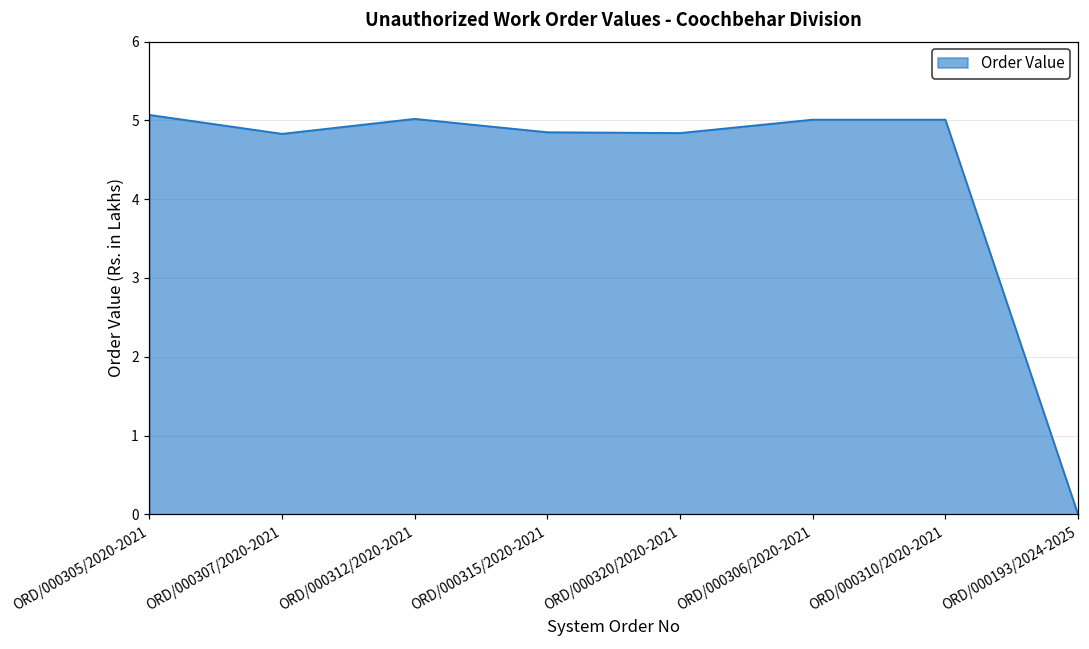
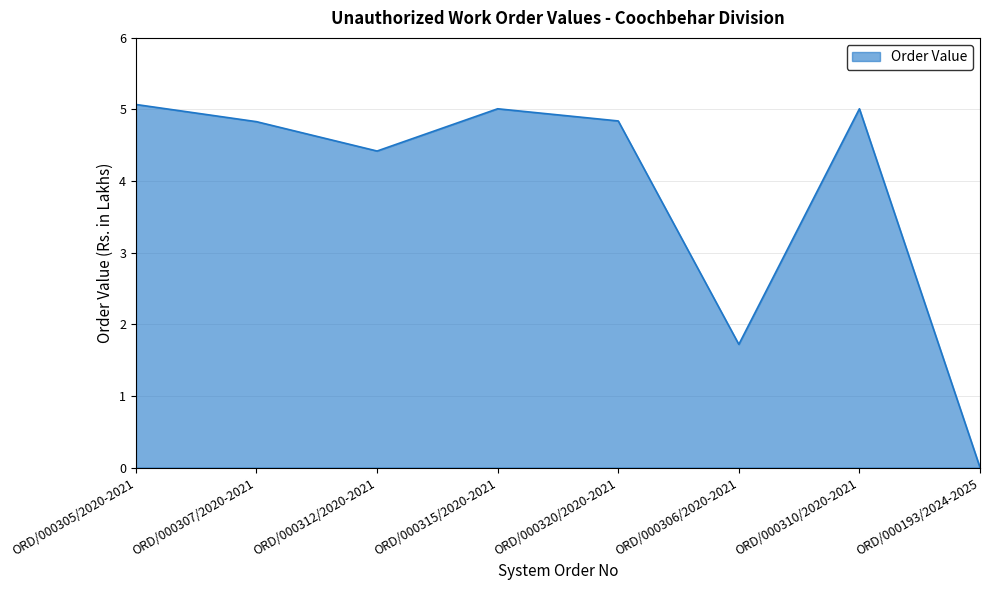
ORD/000312/2020-2021: 5.0 -> 4.4
ORD/000315/2020-2021: 4.9 -> 5.0
ORD/000306/2020-2021: 5.0 -> 1.7
